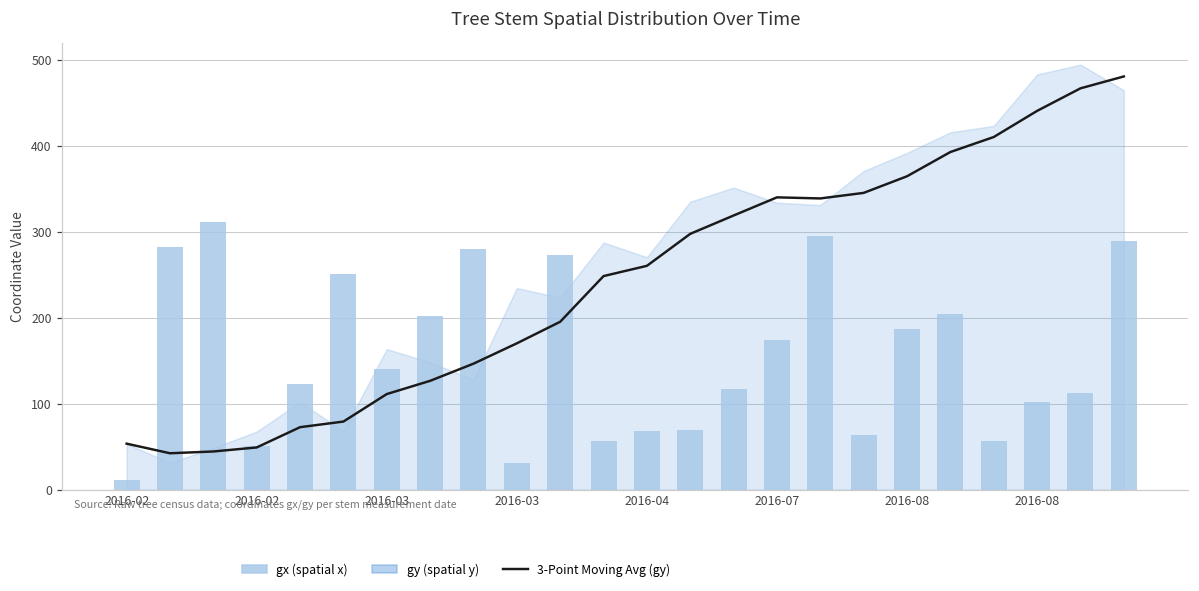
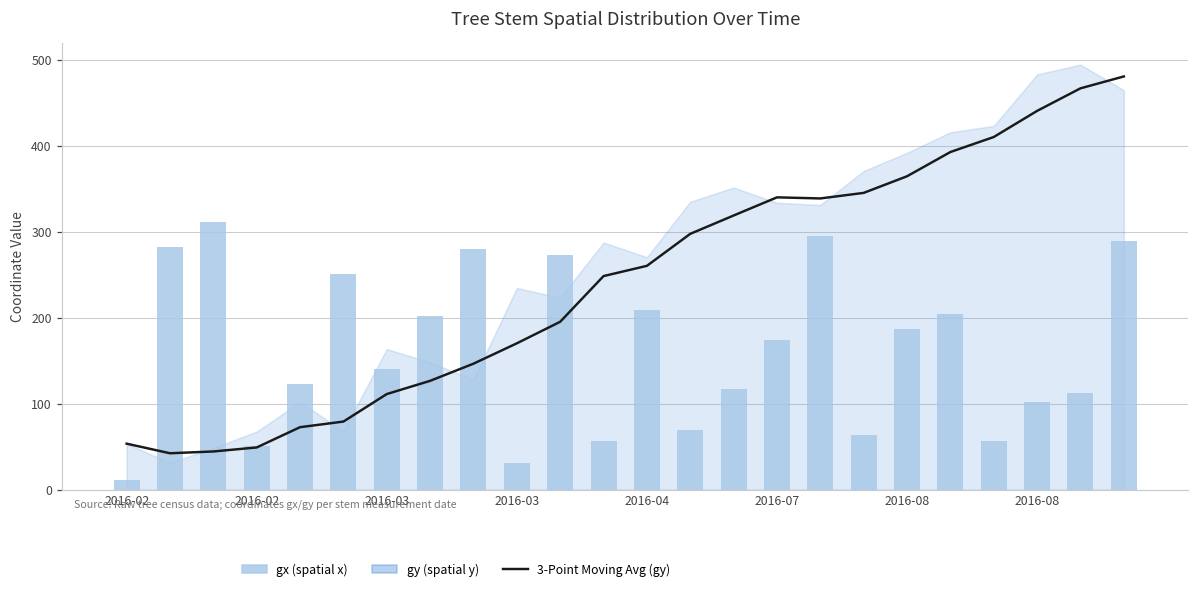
gx (spatial x), 2016-04: 70 -> 210
